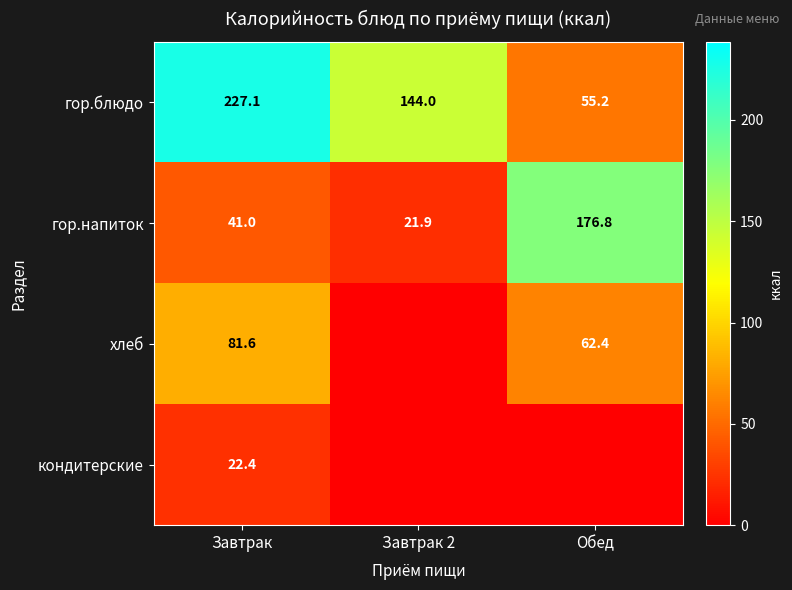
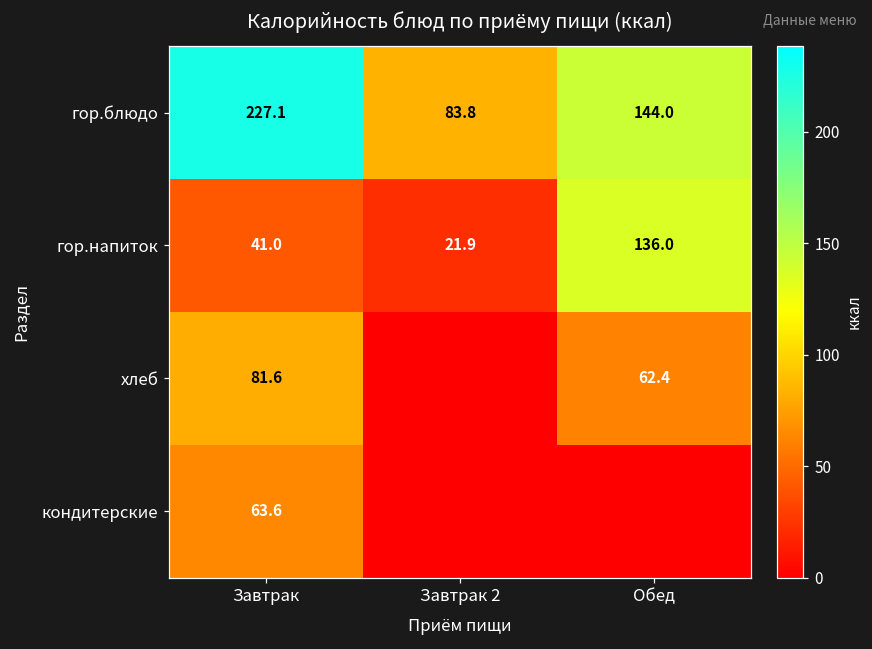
гор.блюдо, Завтрак 2: 144.0 -> 83.8
гор.блюдо, Обед: 55.2 -> 144.0
гор.напиток, Обед: 176.8 -> 136.0
кондитерские, Завтрак: 22.4 -> 63.6
